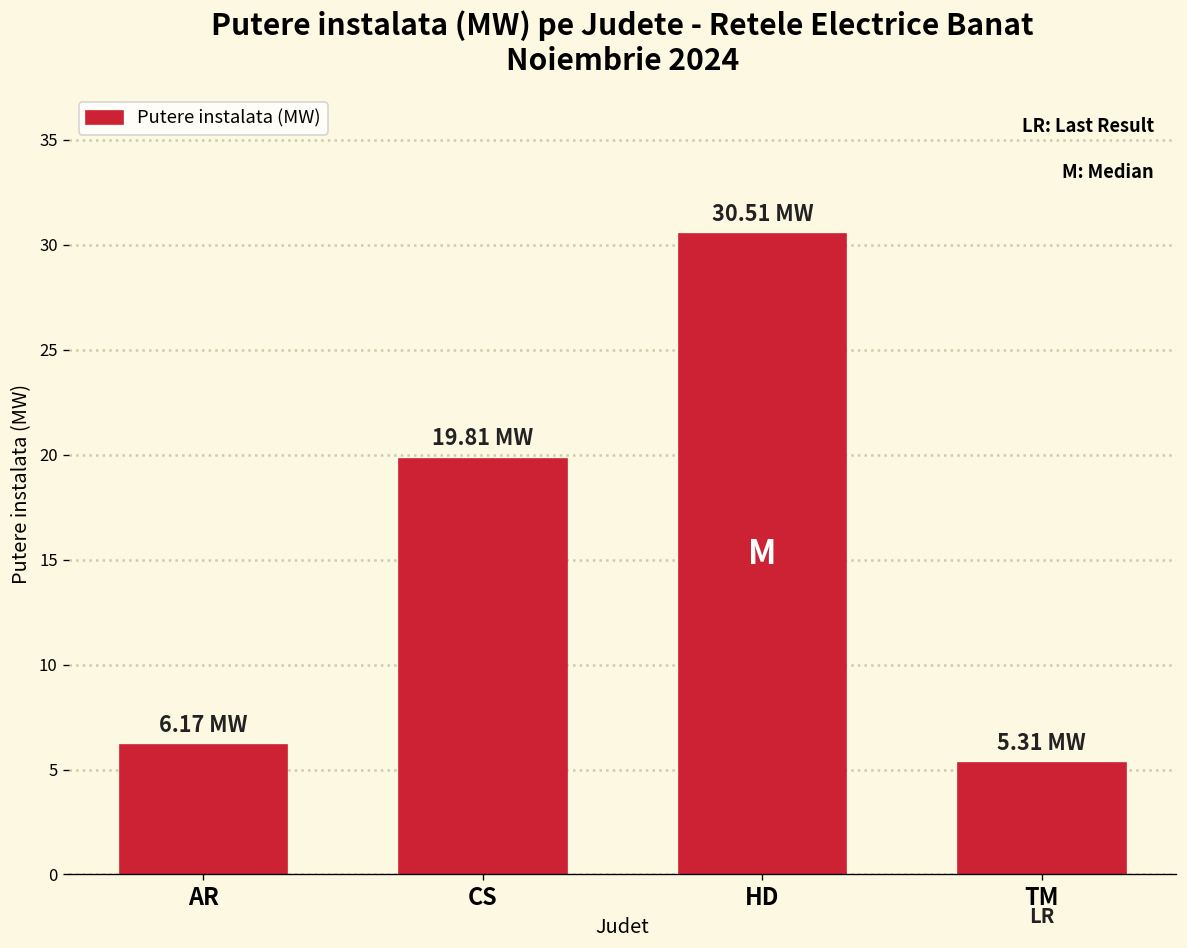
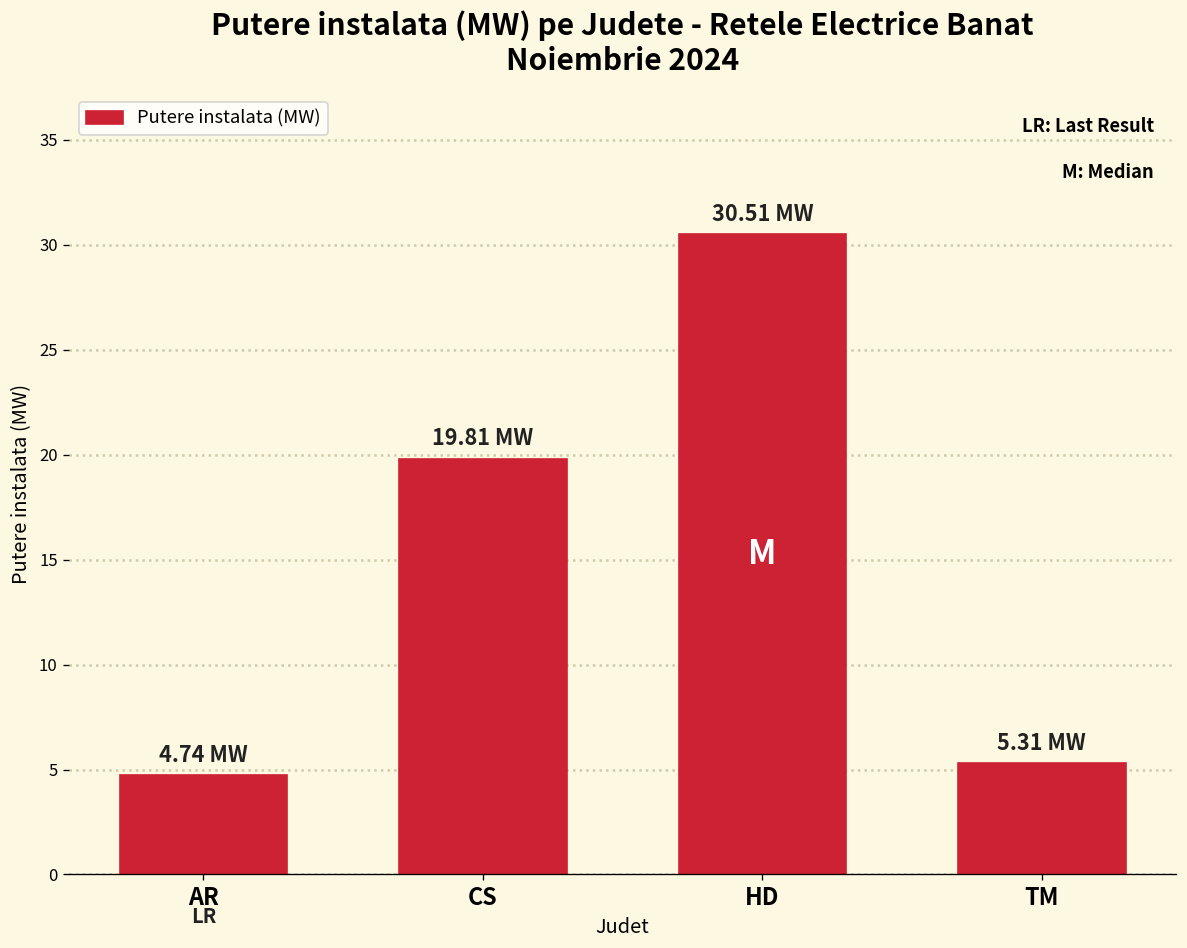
AR: 6.17 -> 4.74
